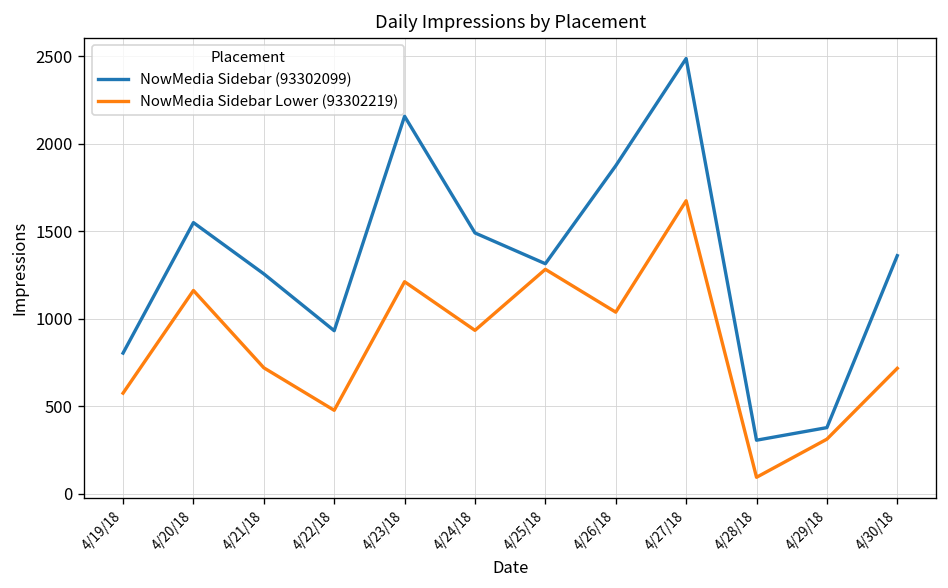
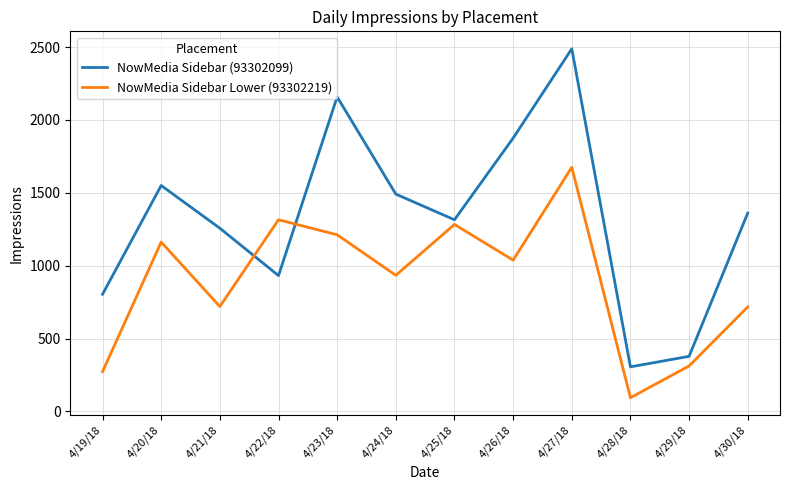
NowMedia Sidebar Lower (93302219), 4/19/18: 580 -> 270
NowMedia Sidebar Lower (93302219), 4/22/18: 480 -> 1320
